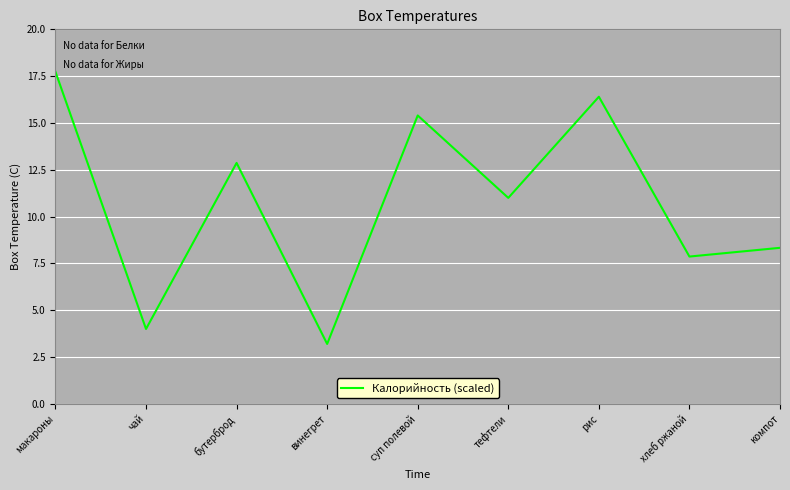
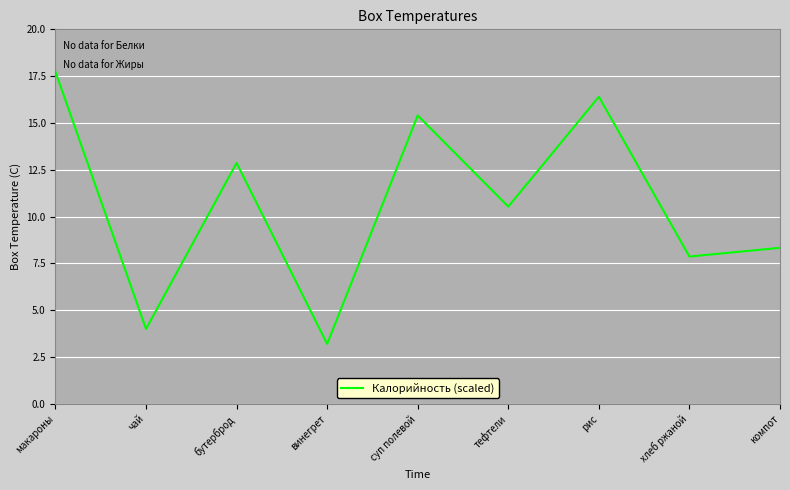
тефтели: 11.0 -> 10.5
